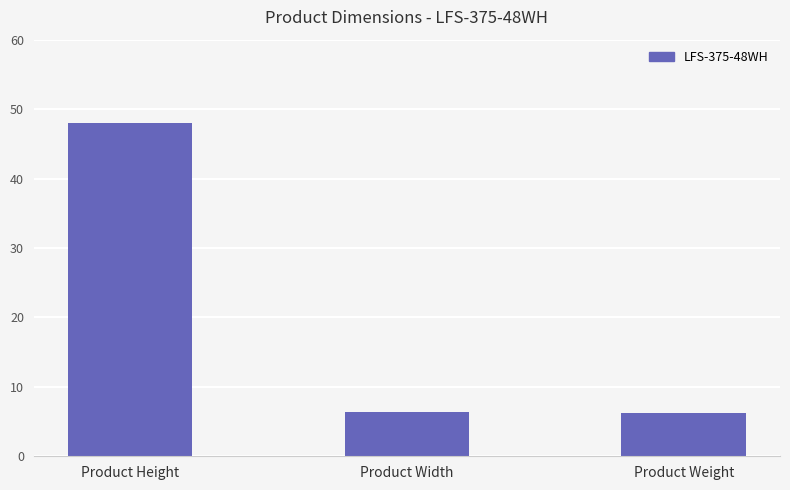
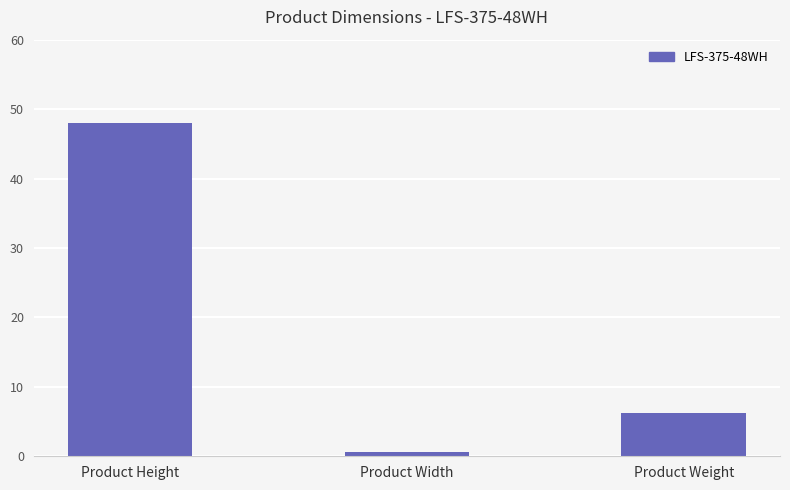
Product Width: 6 -> 1
